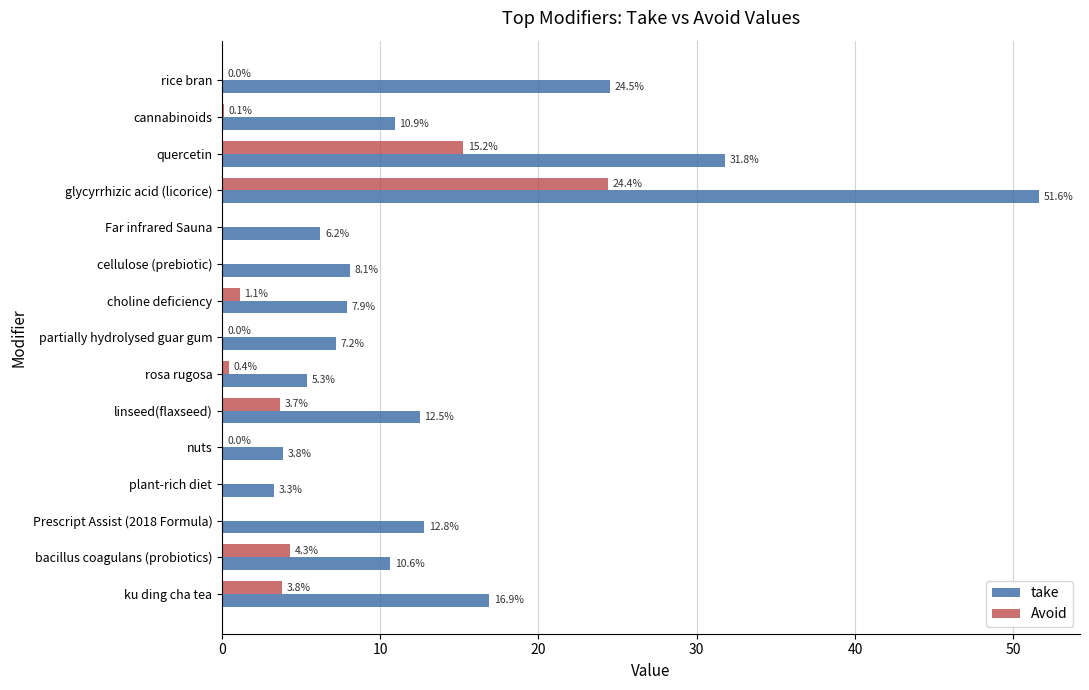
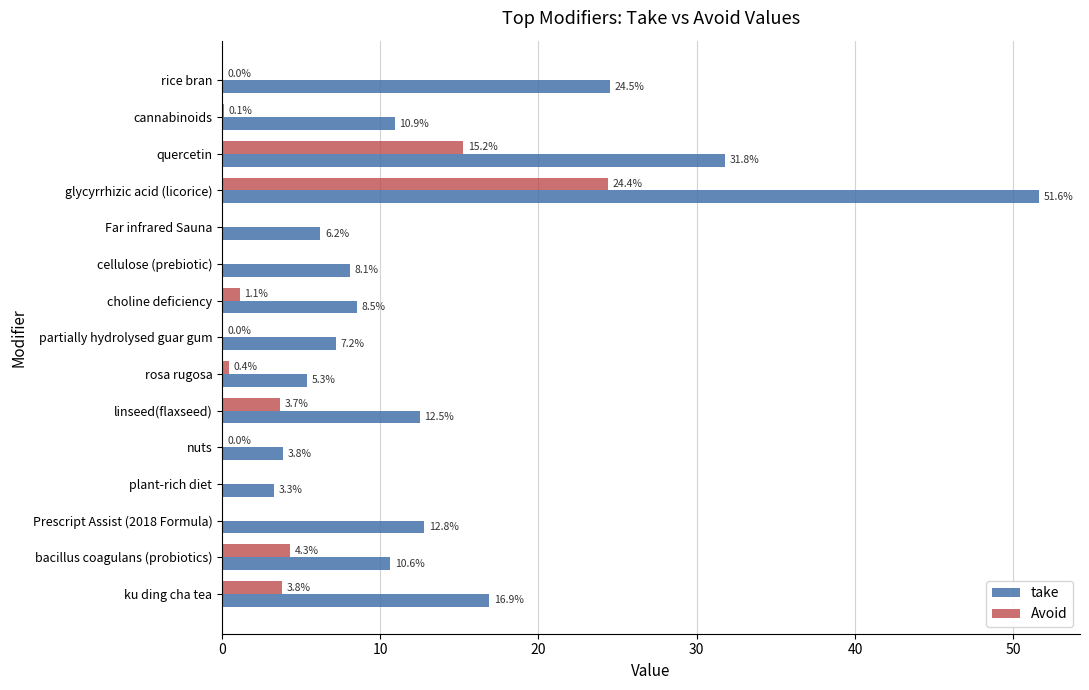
take, choline deficiency: 7.9% -> 8.5%
